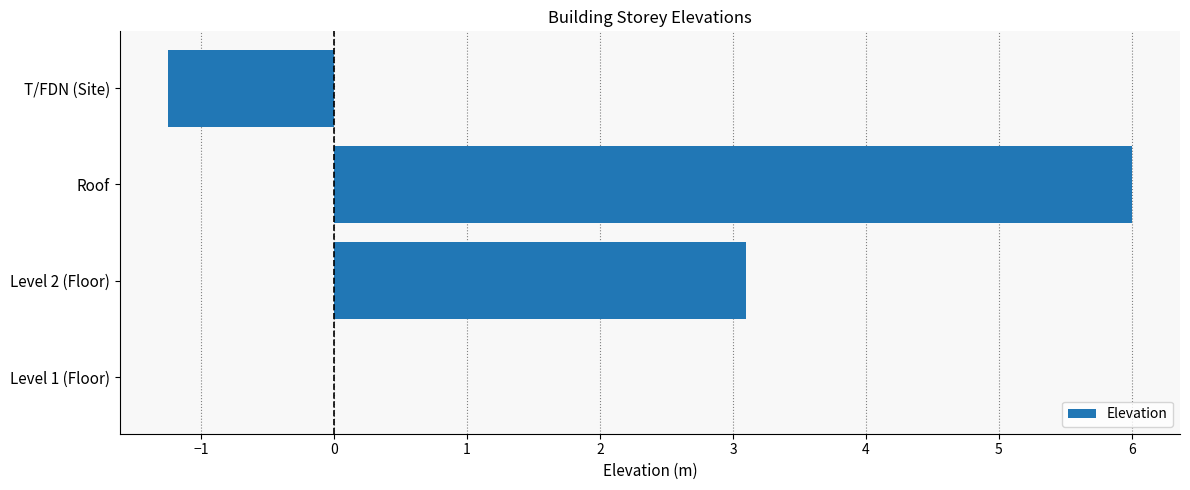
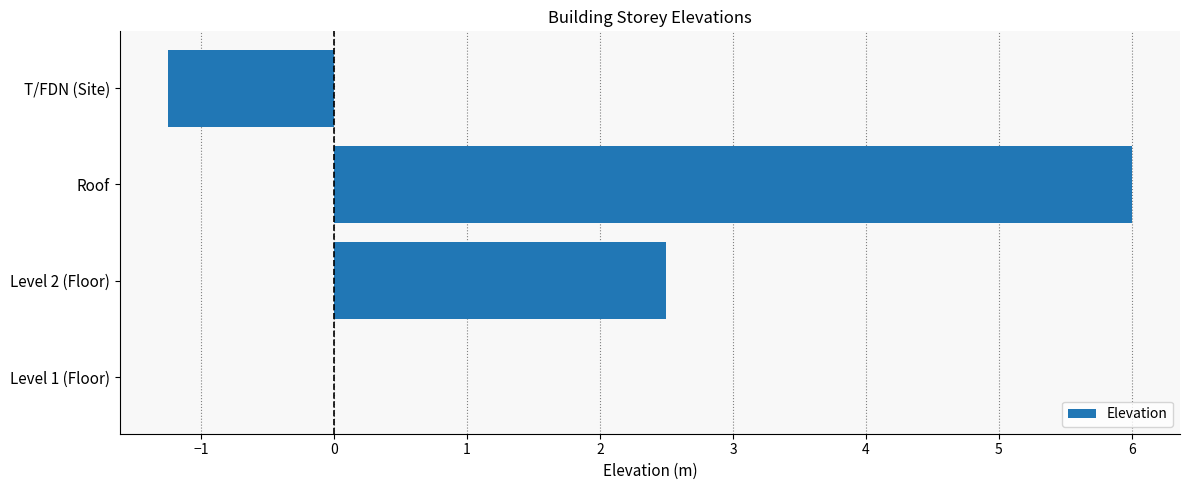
Level 2 (Floor): 3.1 -> 2.5
